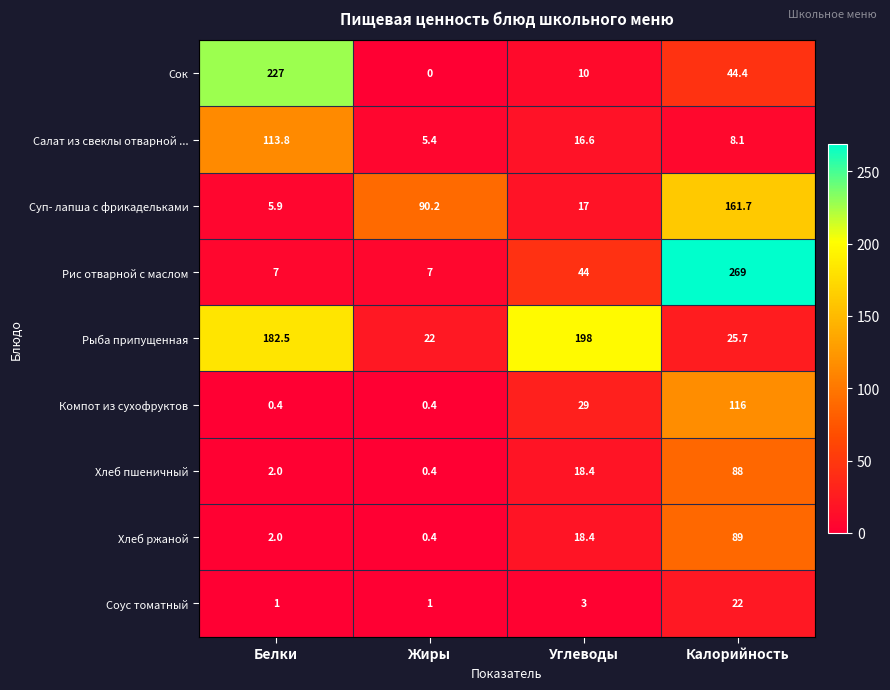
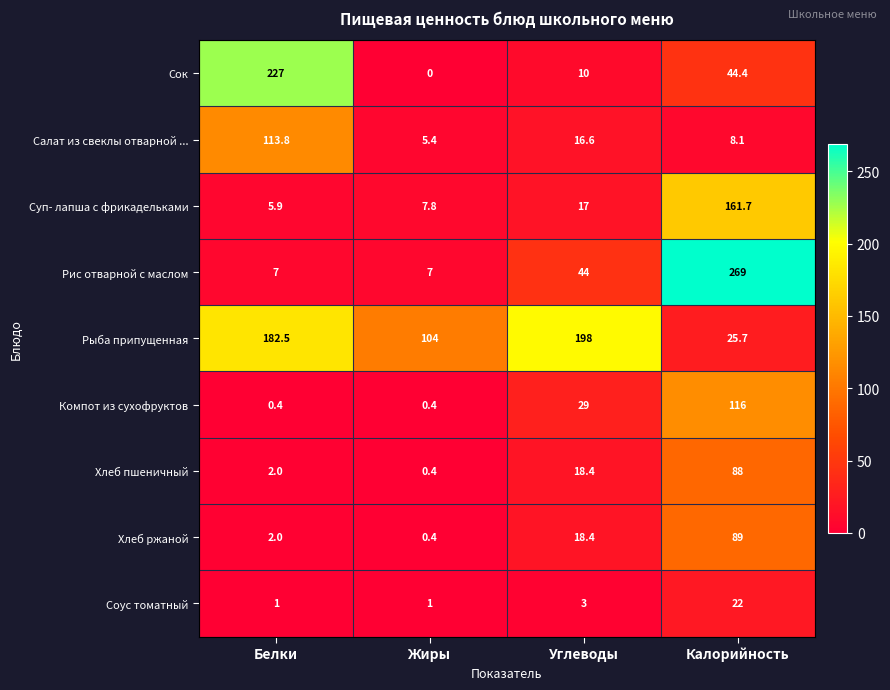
Суп- лапша с фрикадельками, Жиры: 90.2 -> 7.8
Рыба припущенная, Жиры: 22 -> 104
